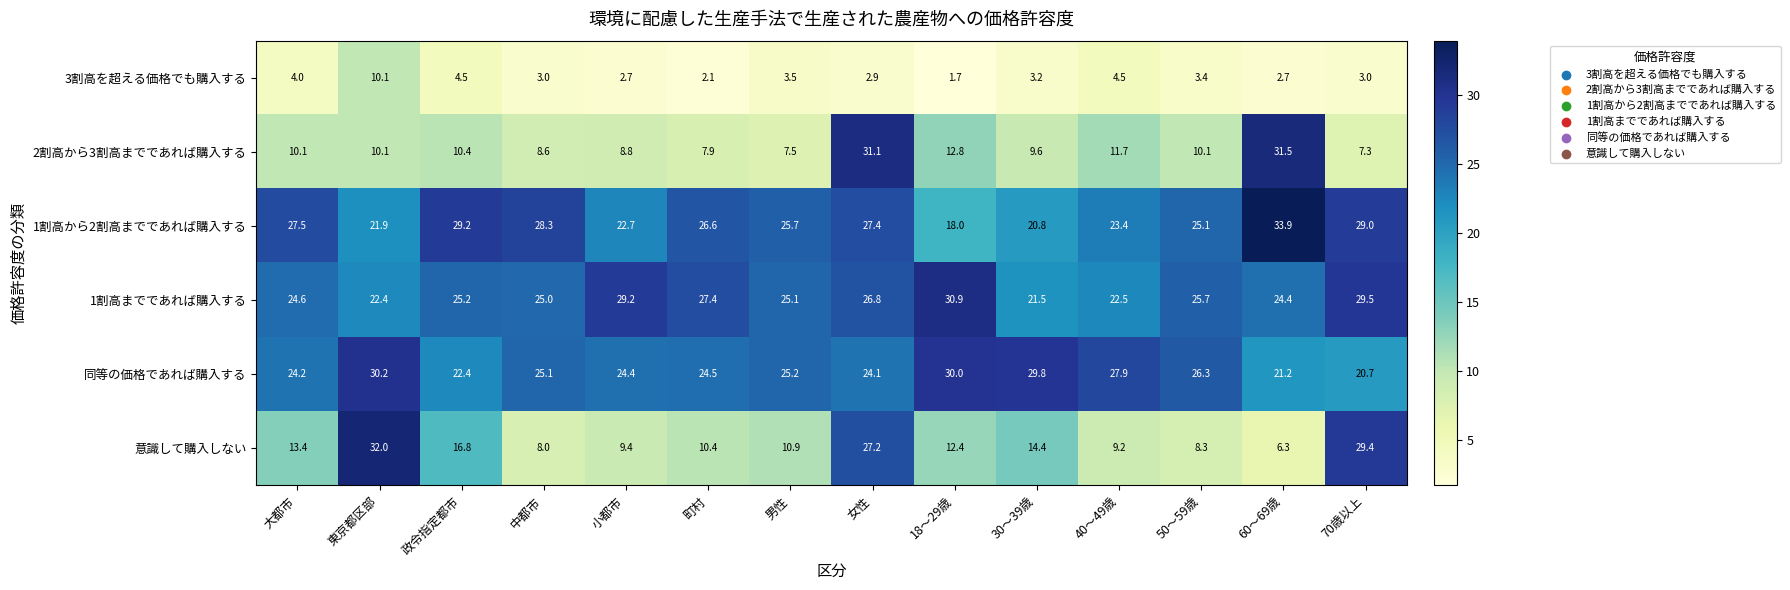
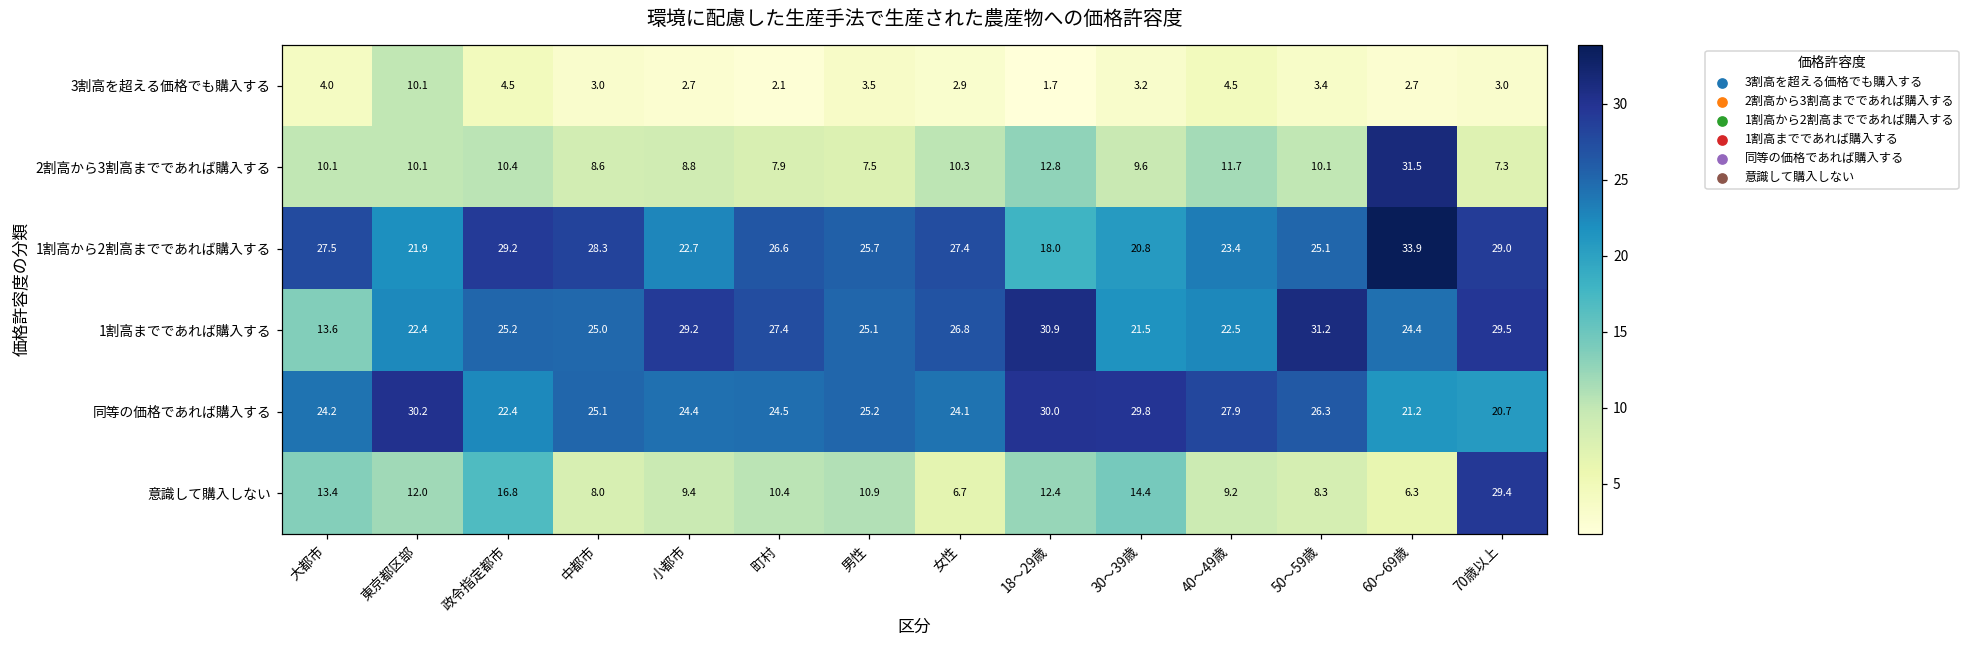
2割高から3割高までであれば購入する, 女性: 31.1 -> 10.3
1割高までであれば購入する, 大都市: 24.6 -> 13.6
1割高までであれば購入する, 50～59歳: 25.7 -> 31.2
意識して購入しない, 東京都区部: 32.0 -> 12.0
意識して購入しない, 女性: 27.2 -> 6.7
